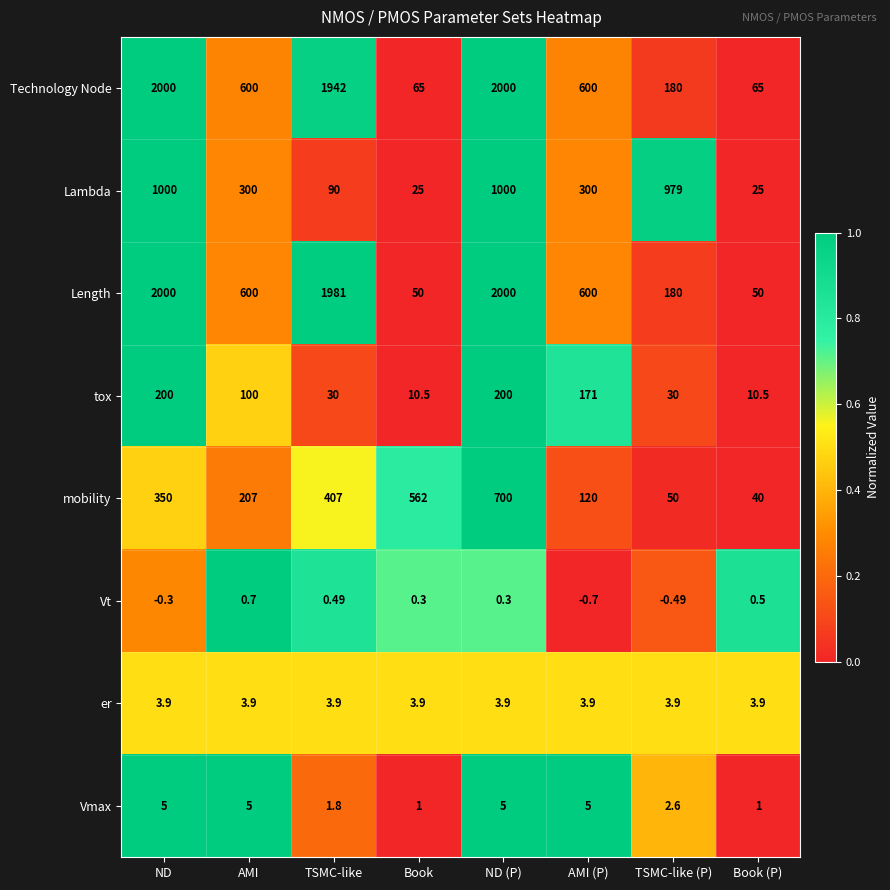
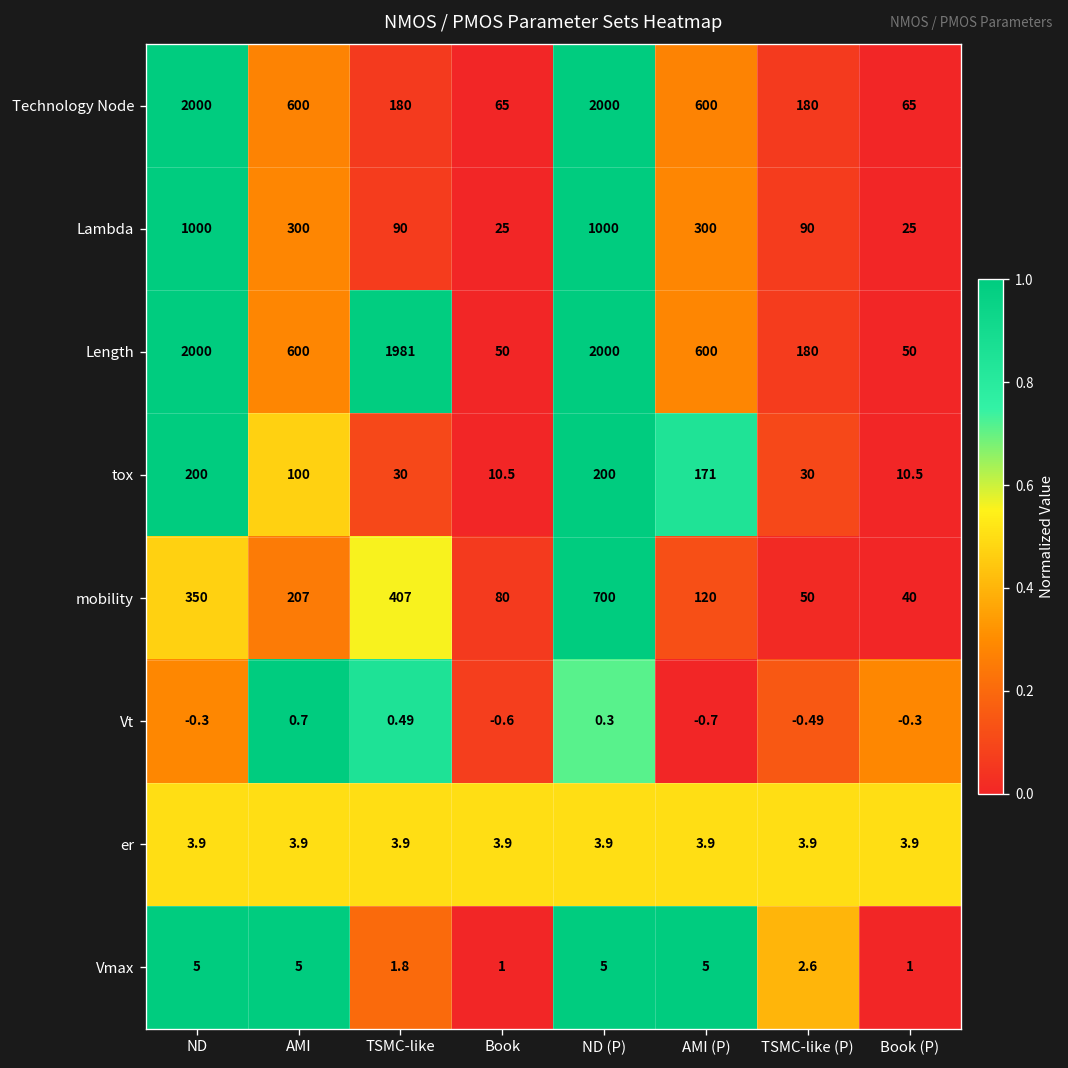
Technology Node, TSMC-like: 1942 -> 180
Lambda, TSMC-like (P): 979 -> 90
mobility, Book: 562 -> 80
Vt, Book: 0.3 -> -0.6
Vt, Book (P): 0.5 -> -0.3
